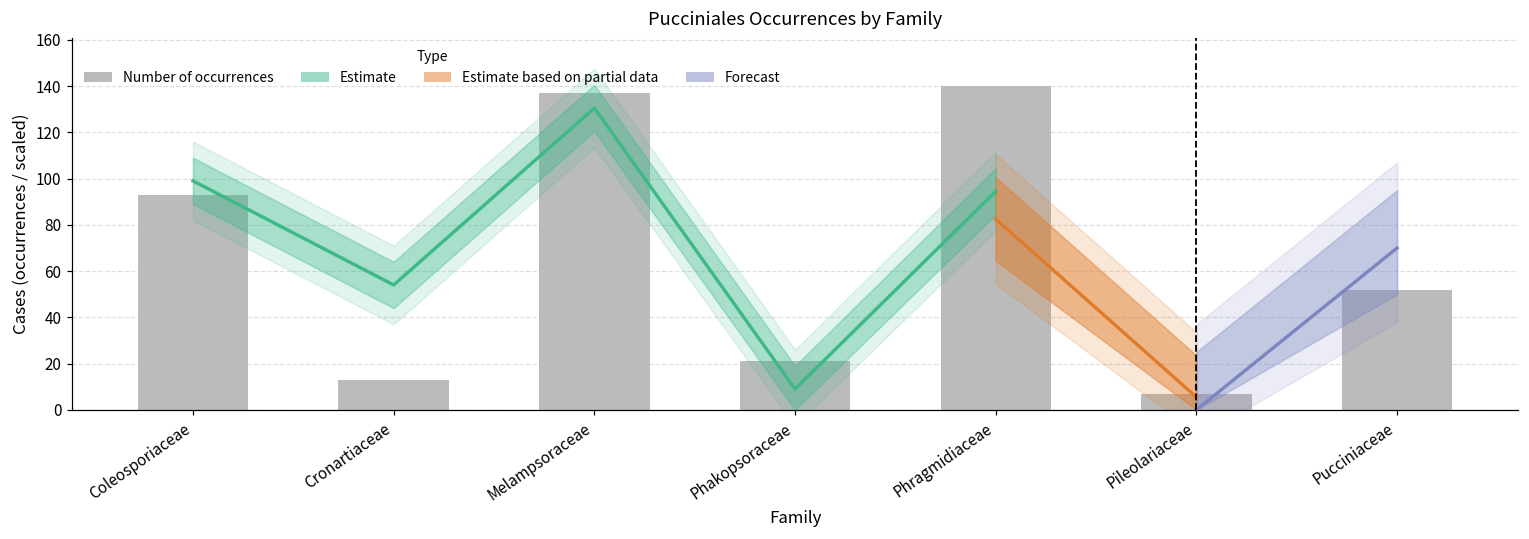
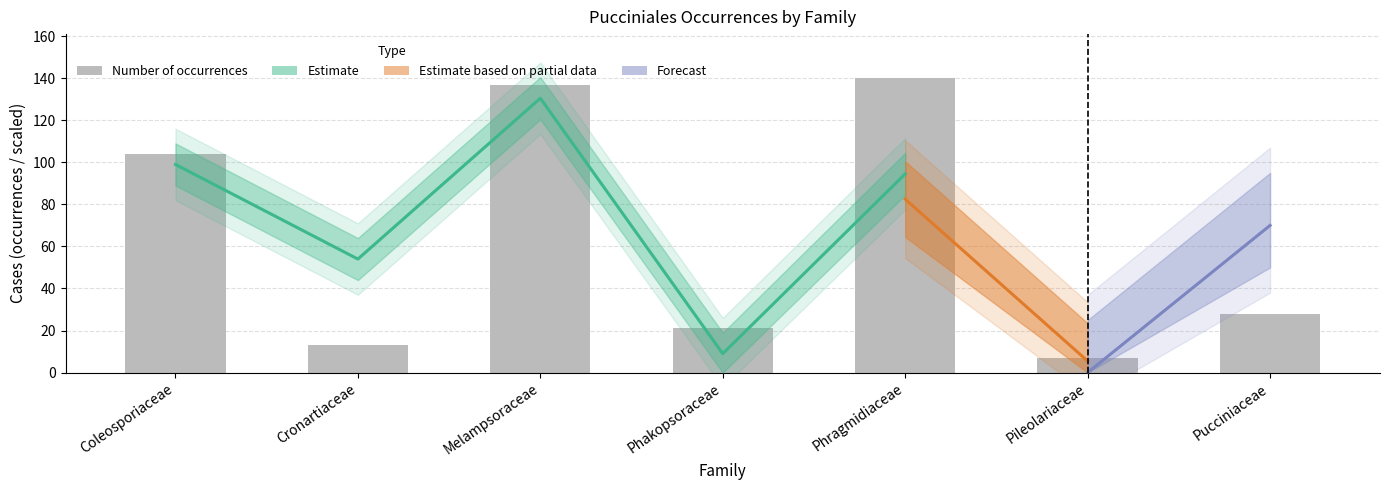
Number of occurrences, Coleosporiaceae: 93 -> 104
Number of occurrences, Pucciniaceae: 52 -> 28
